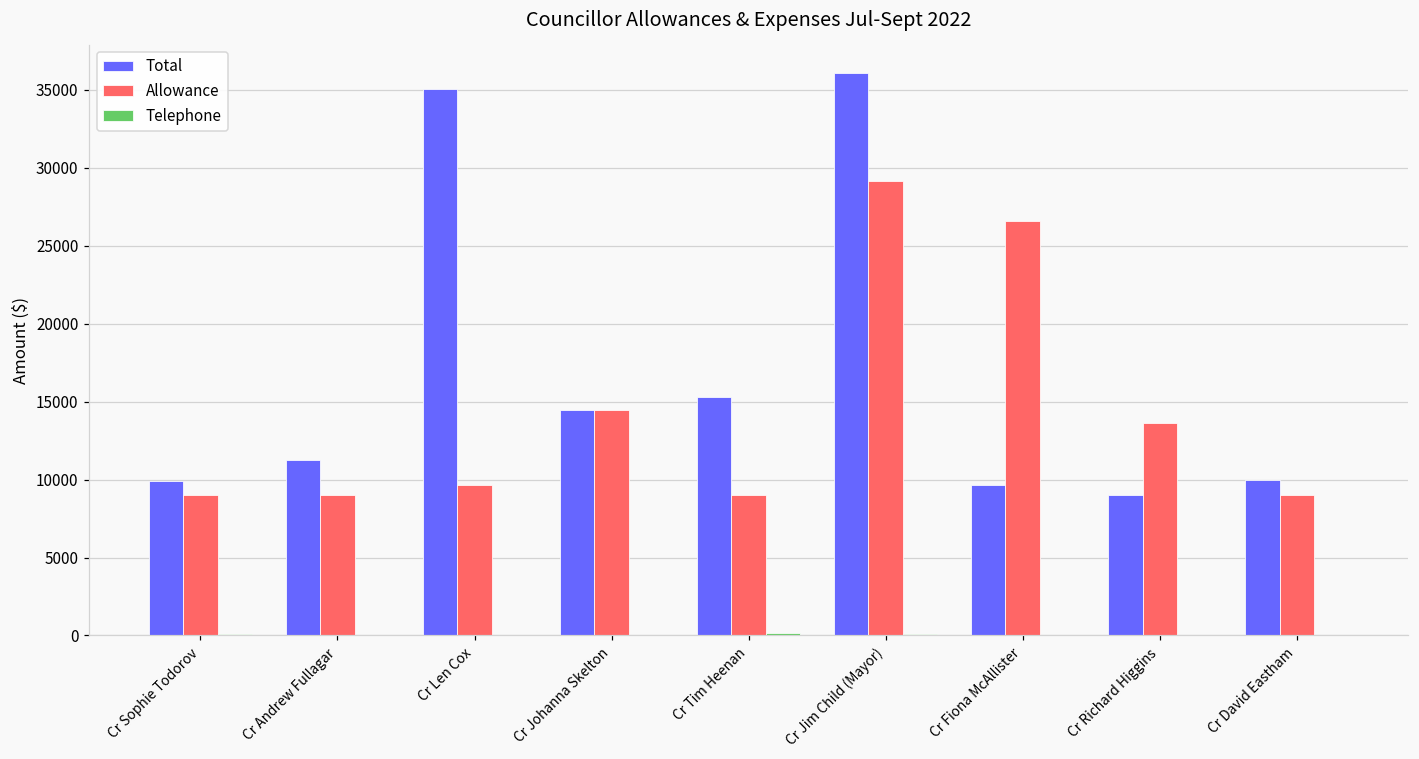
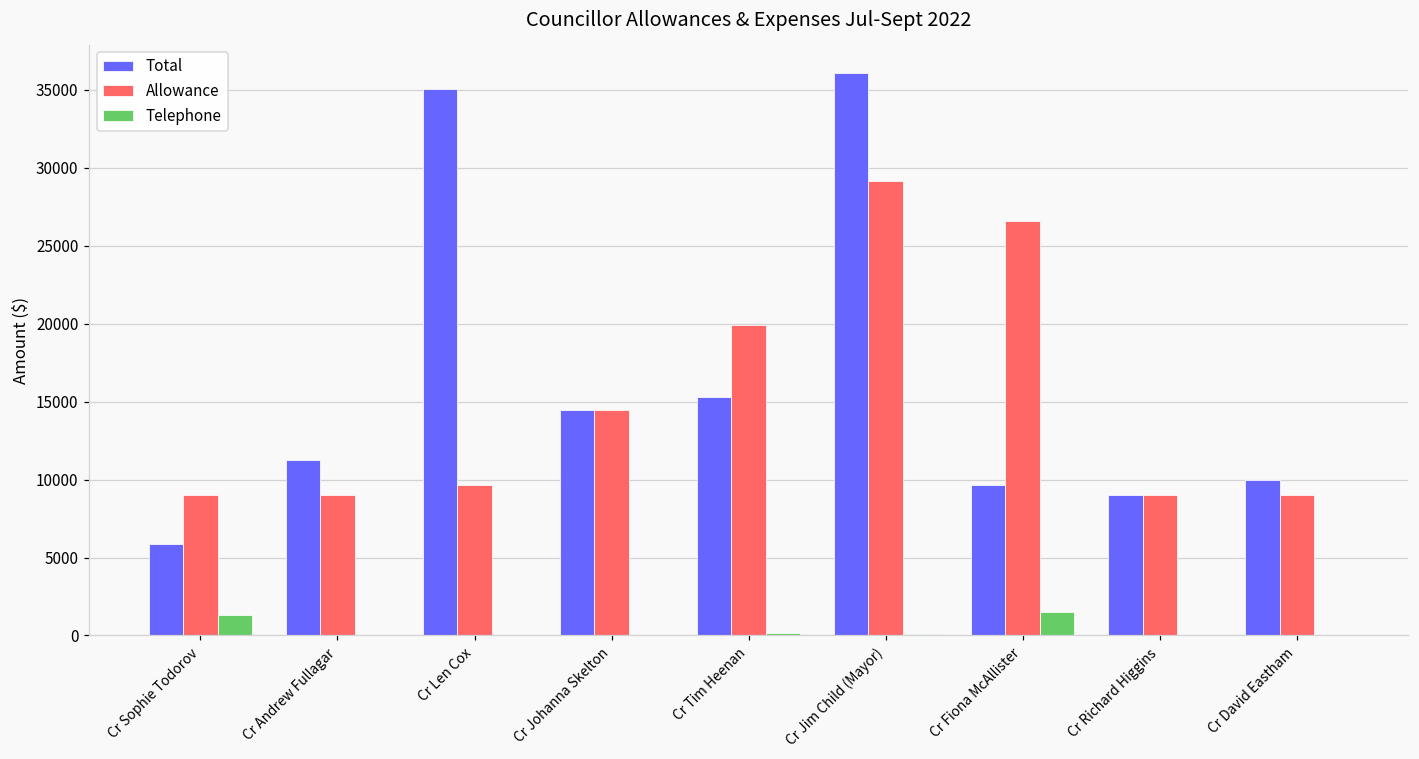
Total, Cr Sophie Todorov: 9900 -> 5900
Telephone, Cr Sophie Todorov: 100 -> 1300
Allowance, Cr Tim Heenan: 9000 -> 19900
Telephone, Cr Fiona McAllister: 100 -> 1500
Allowance, Cr Richard Higgins: 13600 -> 9000
